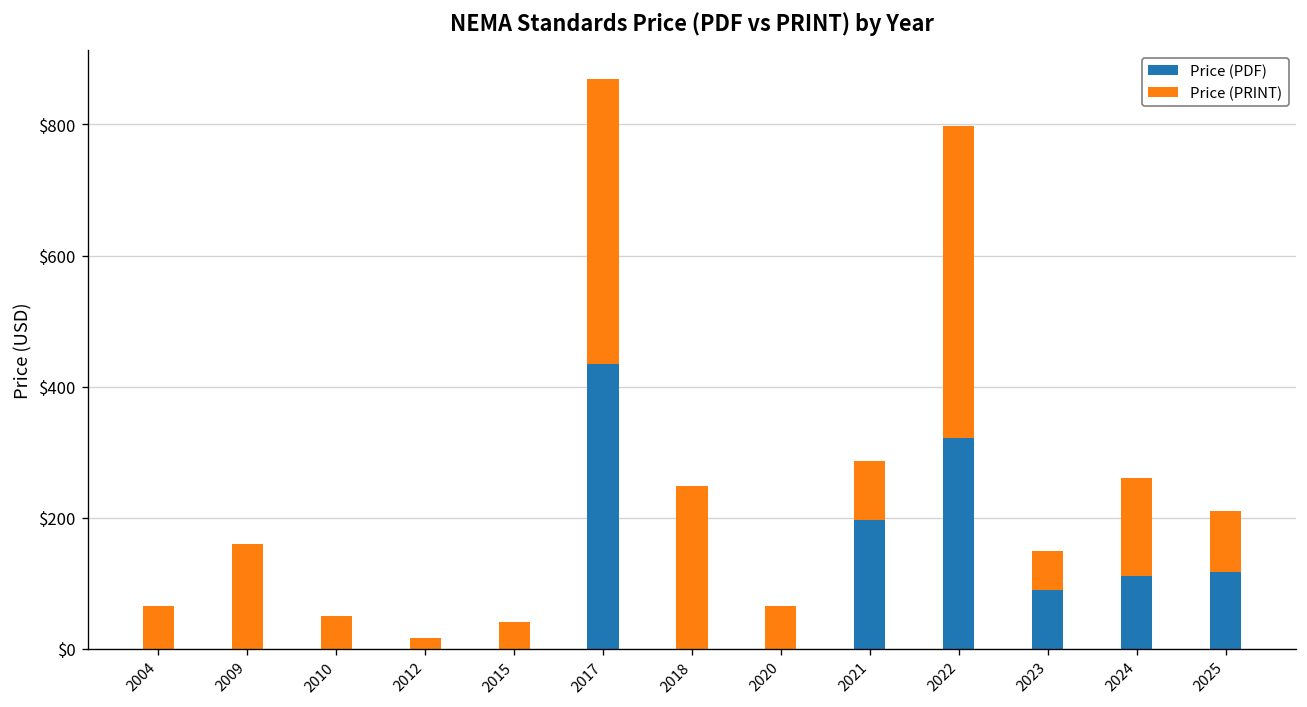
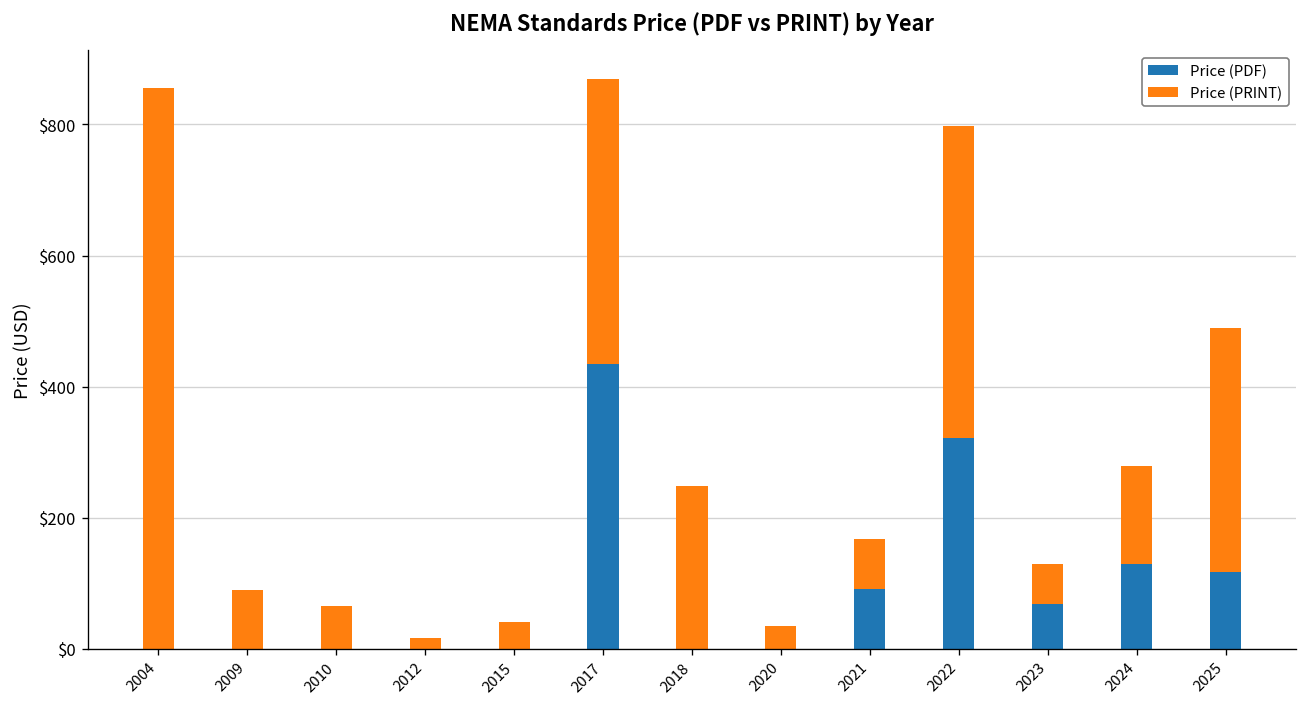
Price (PRINT), 2004: $70 -> $860
Price (PRINT), 2009: $160 -> $90
Price (PRINT), 2010: $50 -> $70
Price (PRINT), 2020: $70 -> $30
Price (PDF), 2021: $200 -> $90
Price (PRINT), 2021: $90 -> $80
Price (PDF), 2023: $90 -> $70
Price (PDF), 2024: $110 -> $130
Price (PRINT), 2025: $90 -> $370
